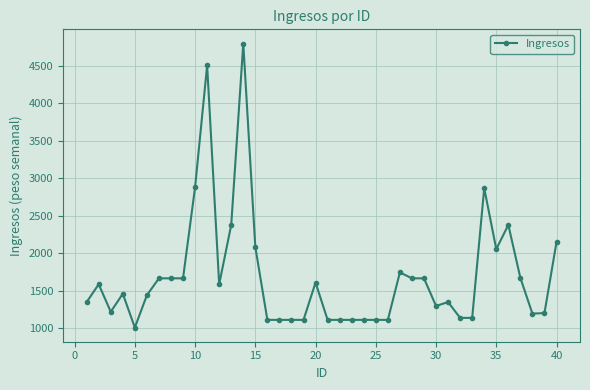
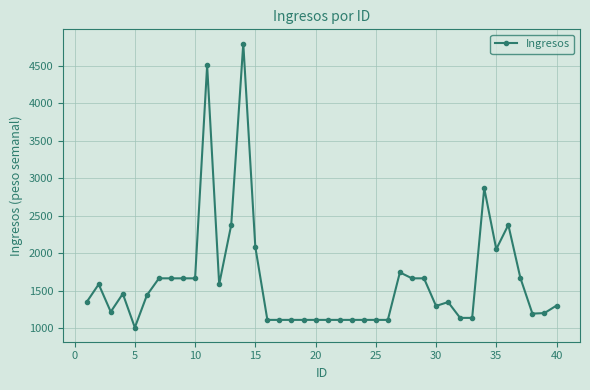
10: 2900 -> 1700
20: 1600 -> 1100
40: 2100 -> 1300
